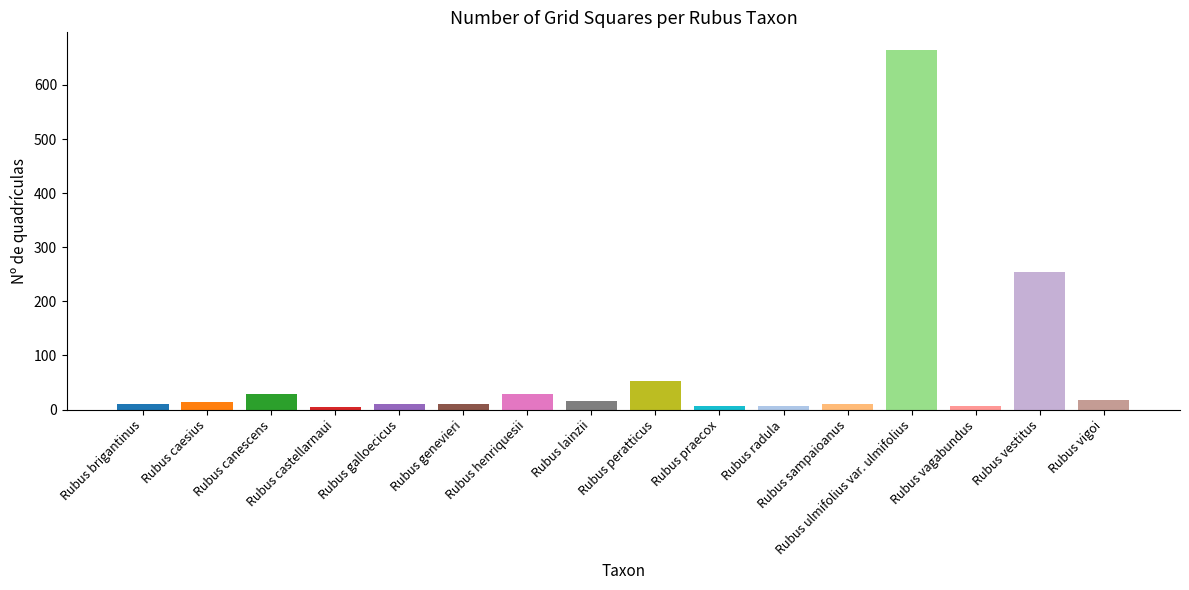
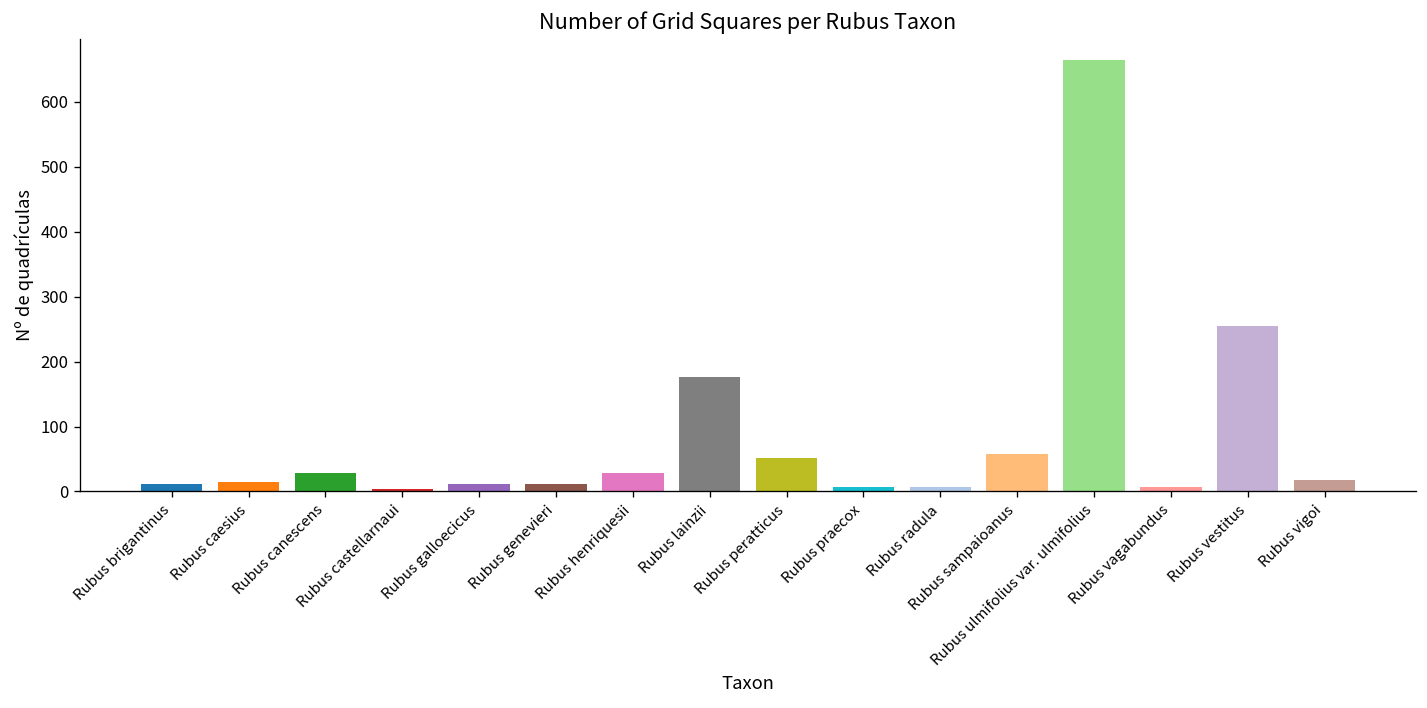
Rubus lainzii: 20 -> 180
Rubus sampaioanus: 10 -> 60
